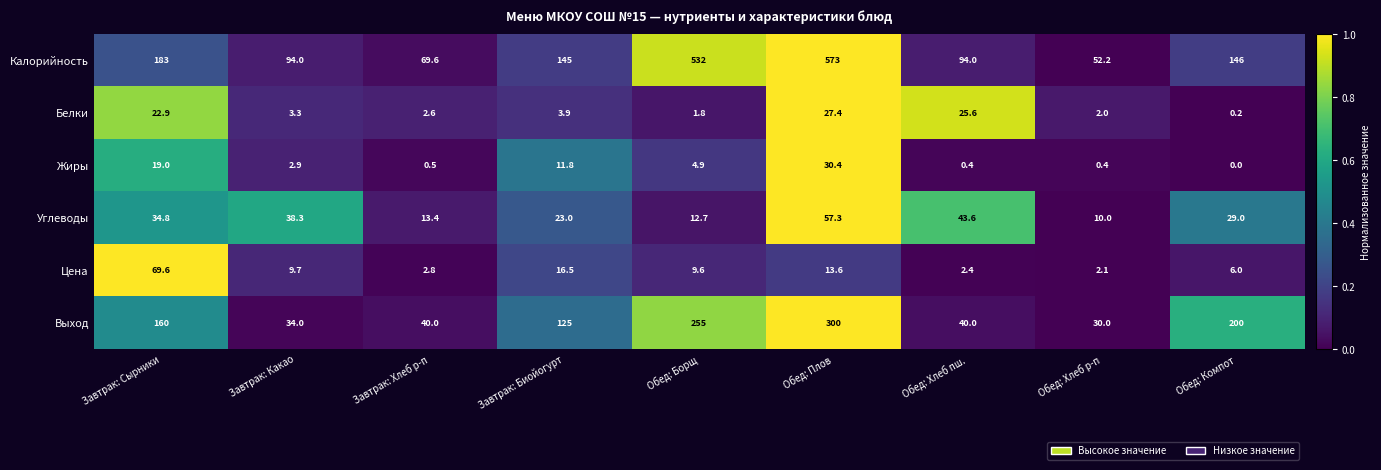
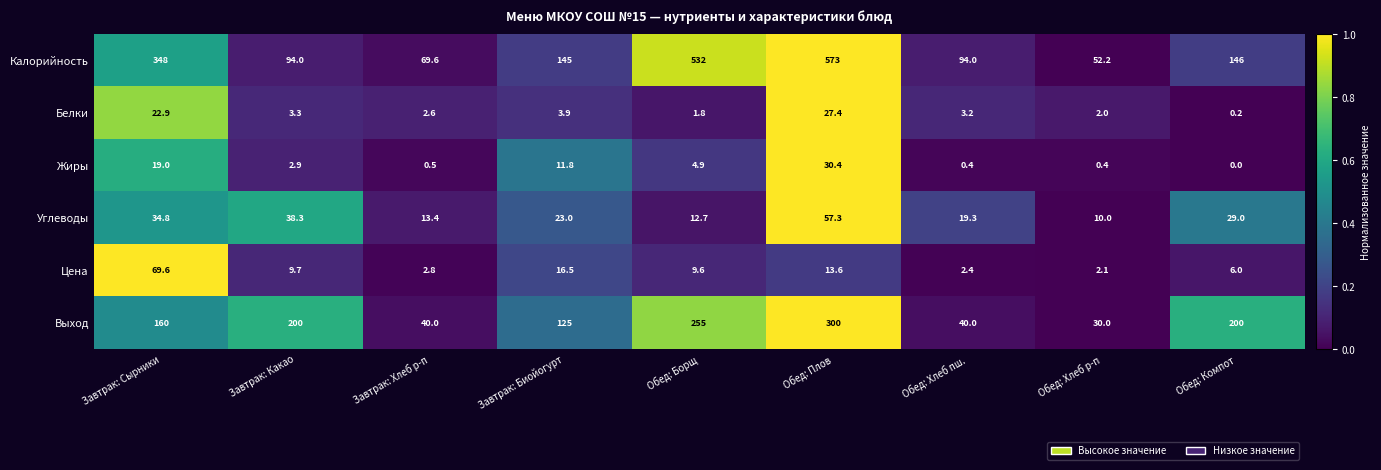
Калорийность, Завтрак: Сырники: 183 -> 348
Белки, Обед: Хлеб пш.: 25.6 -> 3.2
Углеводы, Обед: Хлеб пш.: 43.6 -> 19.3
Выход, Завтрак: Какао: 34.0 -> 200
